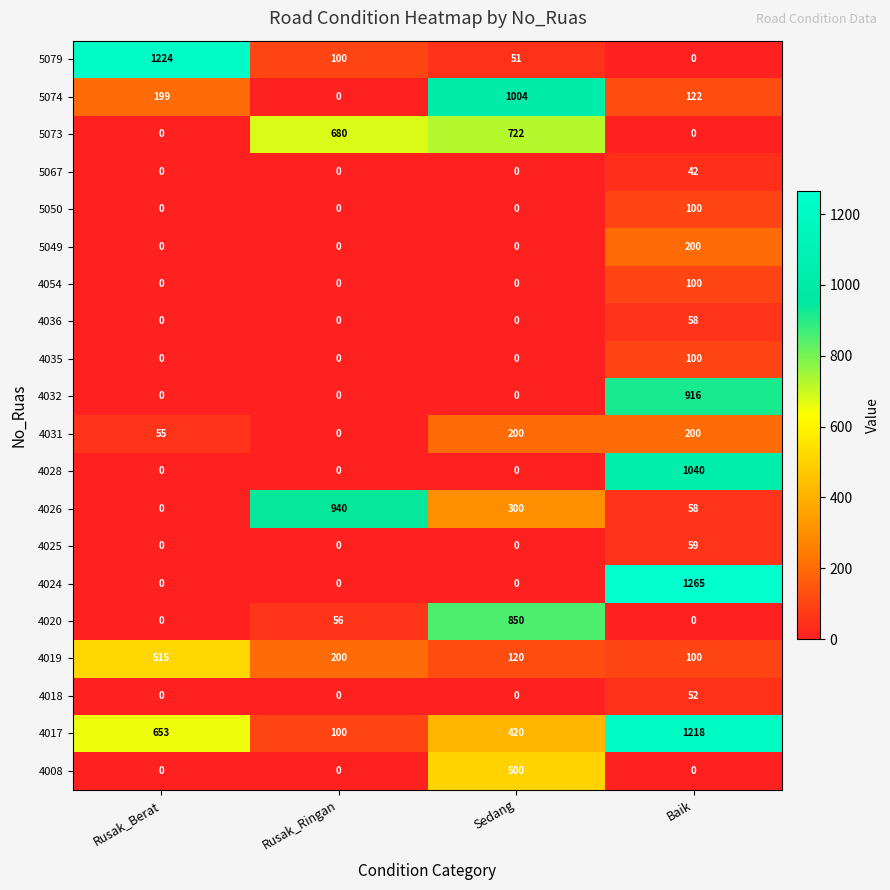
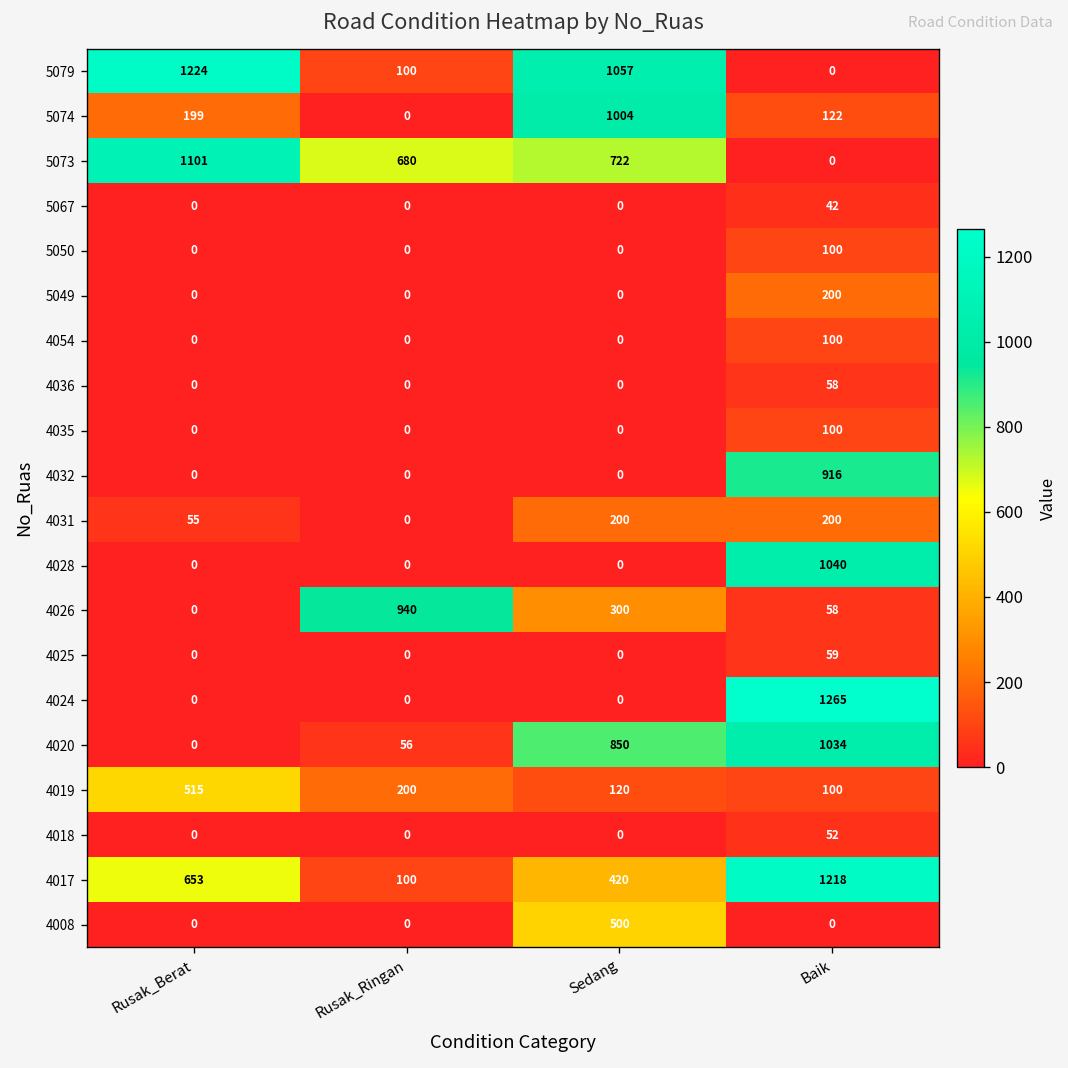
5079, Sedang: 51 -> 1057
5073, Rusak_Berat: 0 -> 1101
4020, Baik: 0 -> 1034
